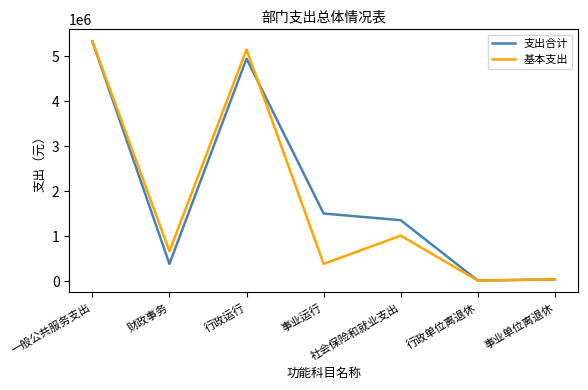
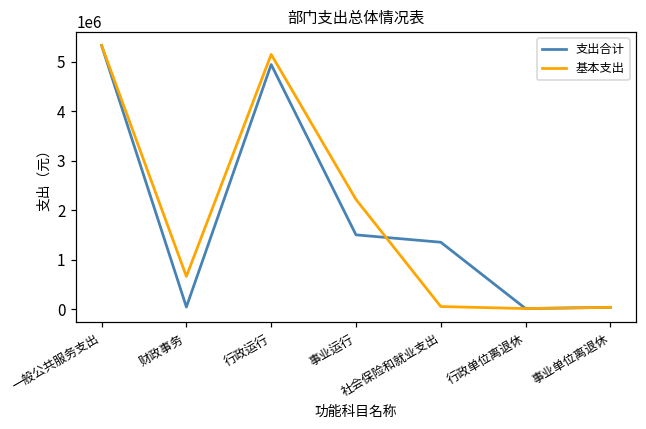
支出合计, 财政事务: 400000 -> 0
基本支出, 事业运行: 400000 -> 2200000
基本支出, 社会保险和就业支出: 1000000 -> 100000
